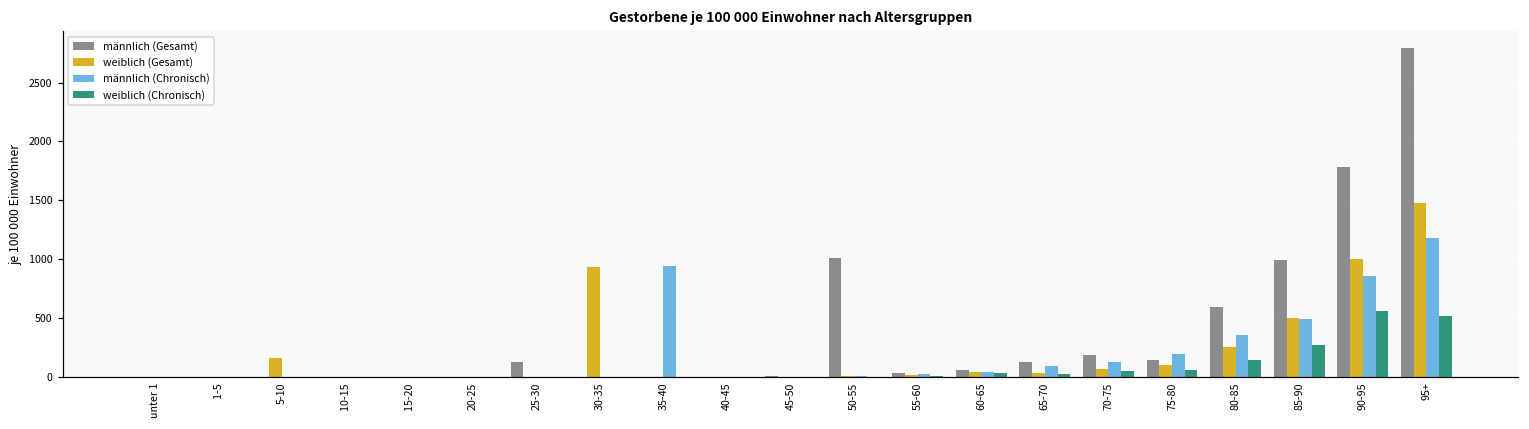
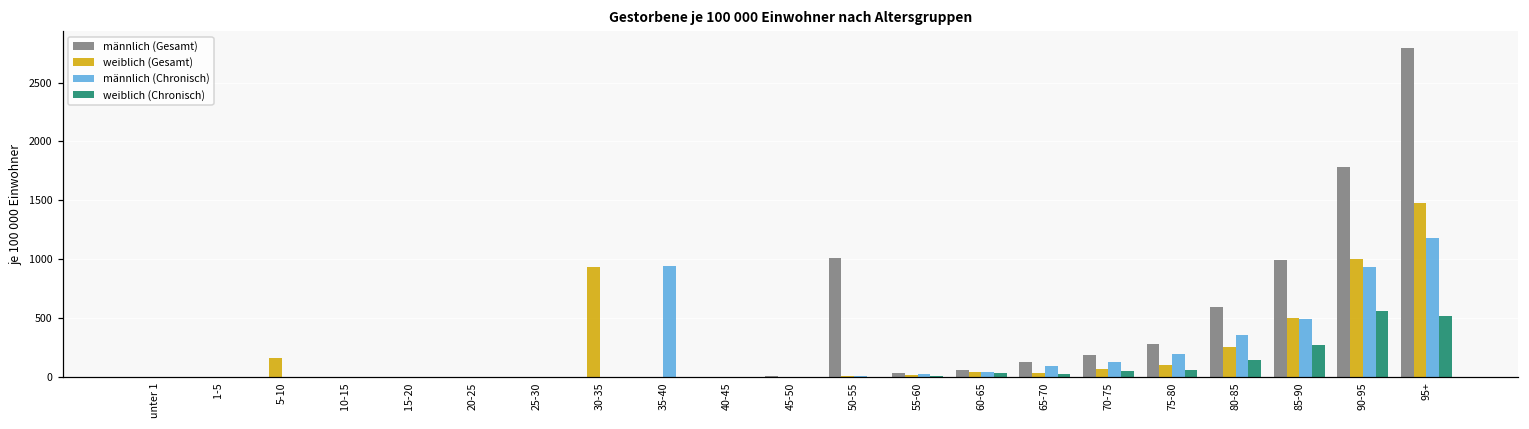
männlich (Gesamt), 25-30: 130 -> 0
männlich (Gesamt), 75-80: 150 -> 280
männlich (Chronisch), 90-95: 860 -> 930
